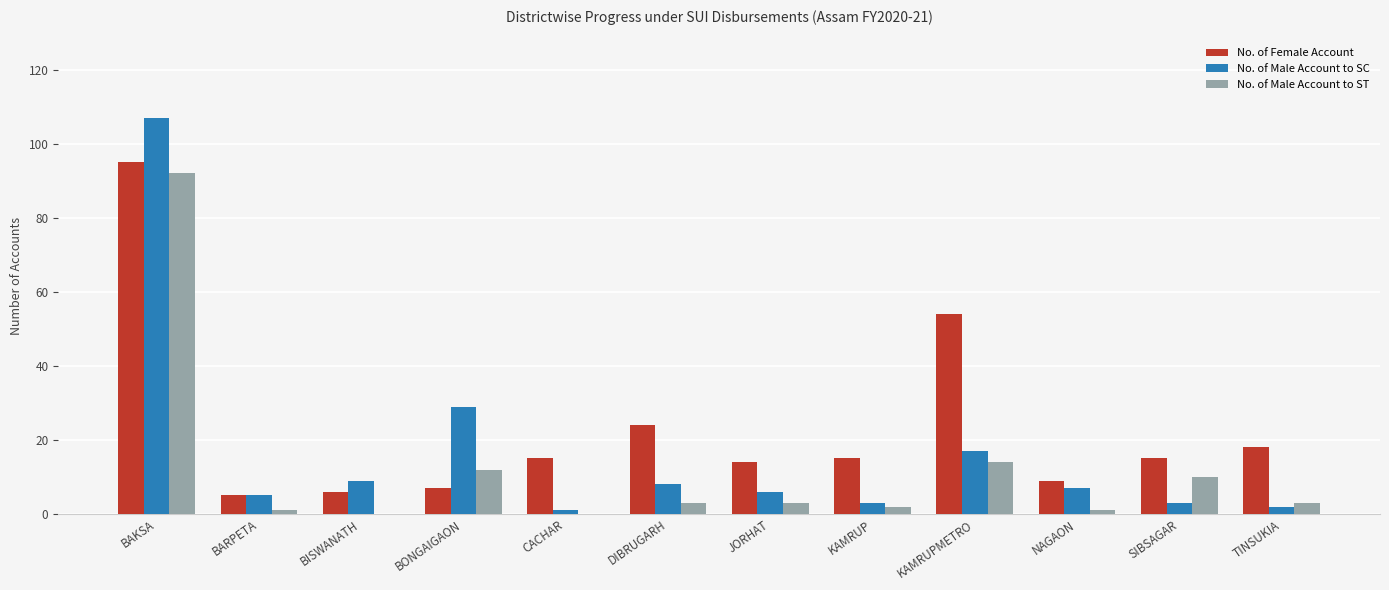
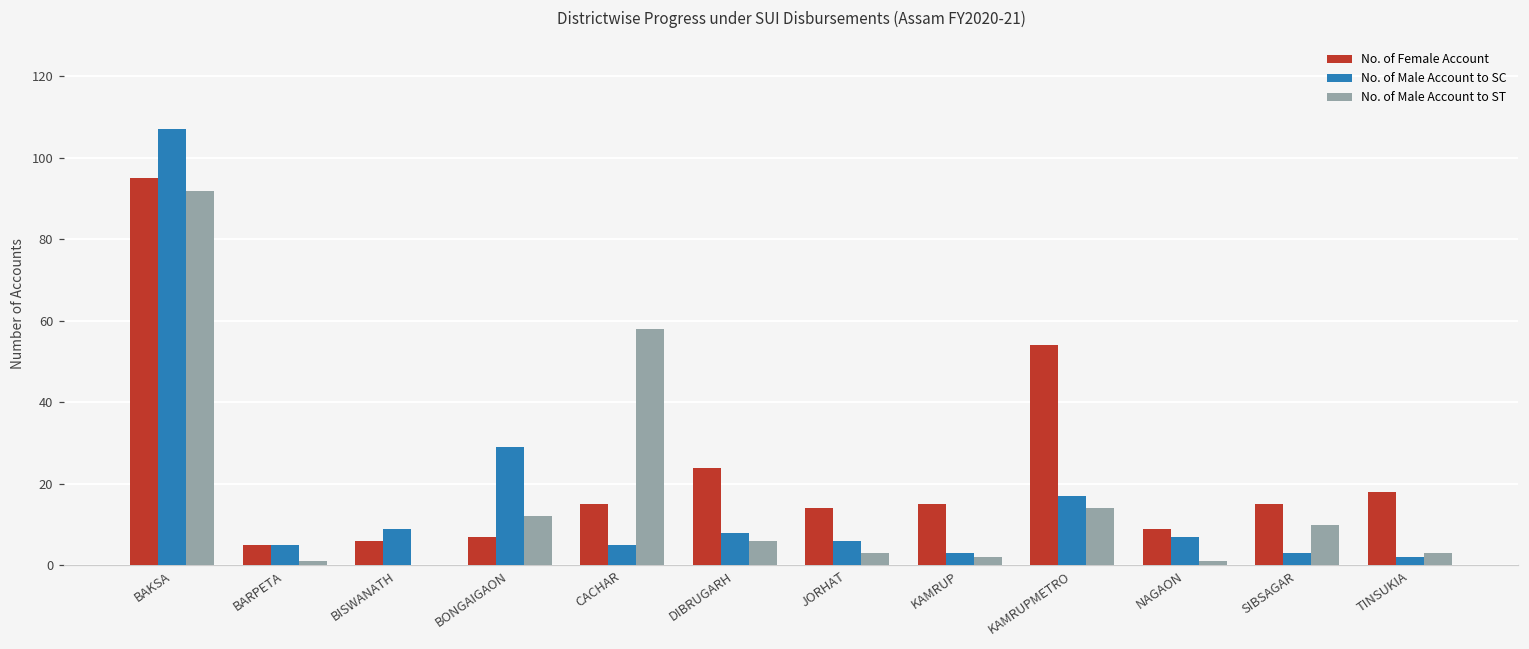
No. of Male Account to SC, CACHAR: 1 -> 5
No. of Male Account to ST, CACHAR: 0 -> 58
No. of Male Account to ST, DIBRUGARH: 3 -> 6
